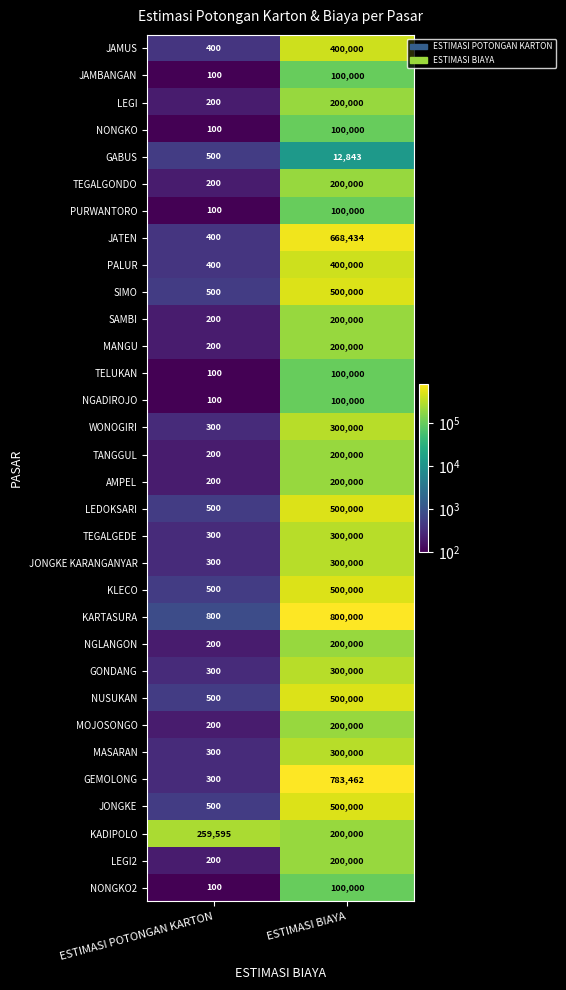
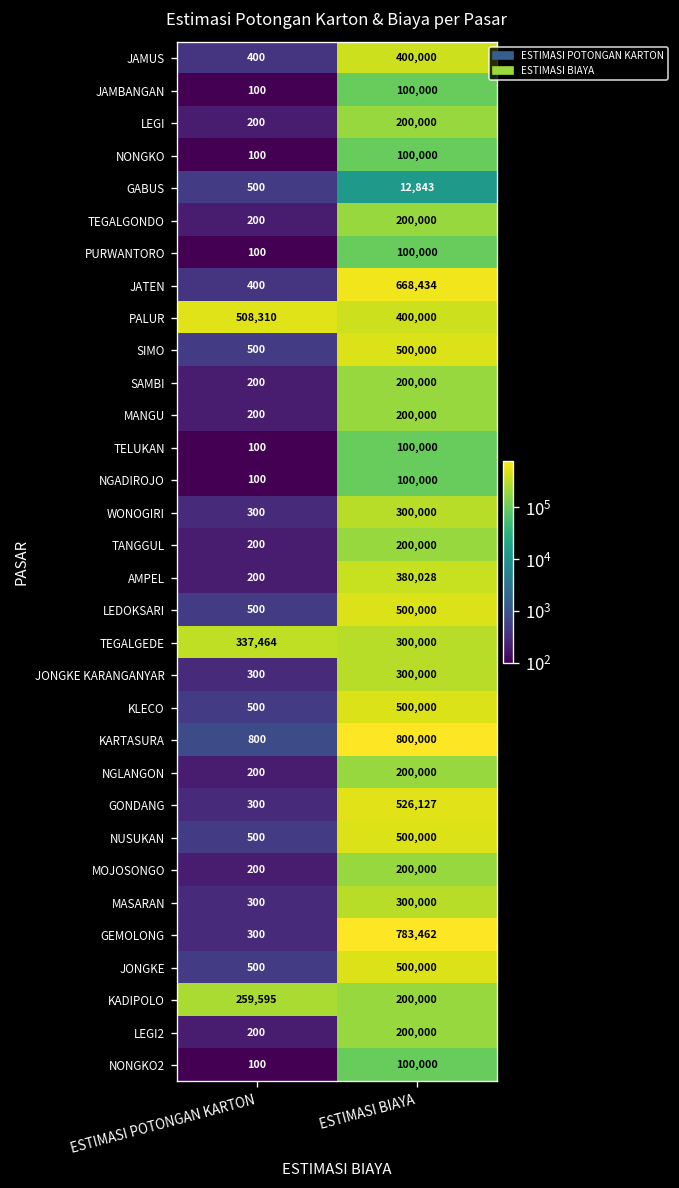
PALUR, ESTIMASI POTONGAN KARTON: 400 -> 508,310
AMPEL, ESTIMASI BIAYA: 200,000 -> 380,028
TEGALGEDE, ESTIMASI POTONGAN KARTON: 300 -> 337,464
GONDANG, ESTIMASI BIAYA: 300,000 -> 526,127
